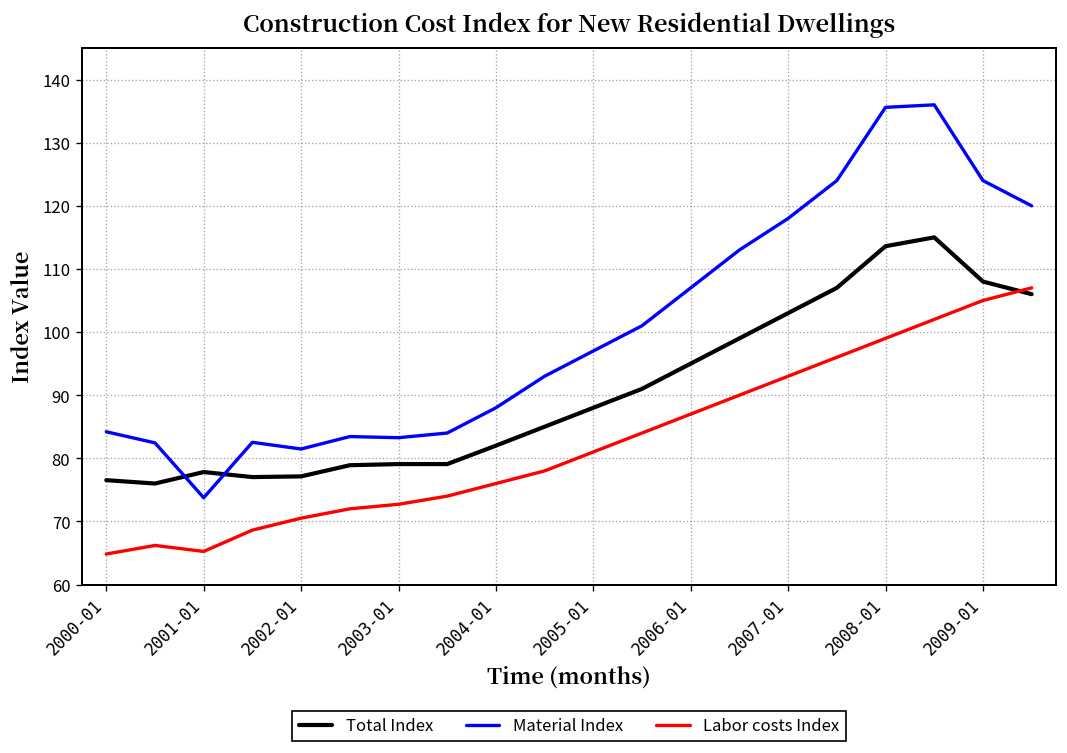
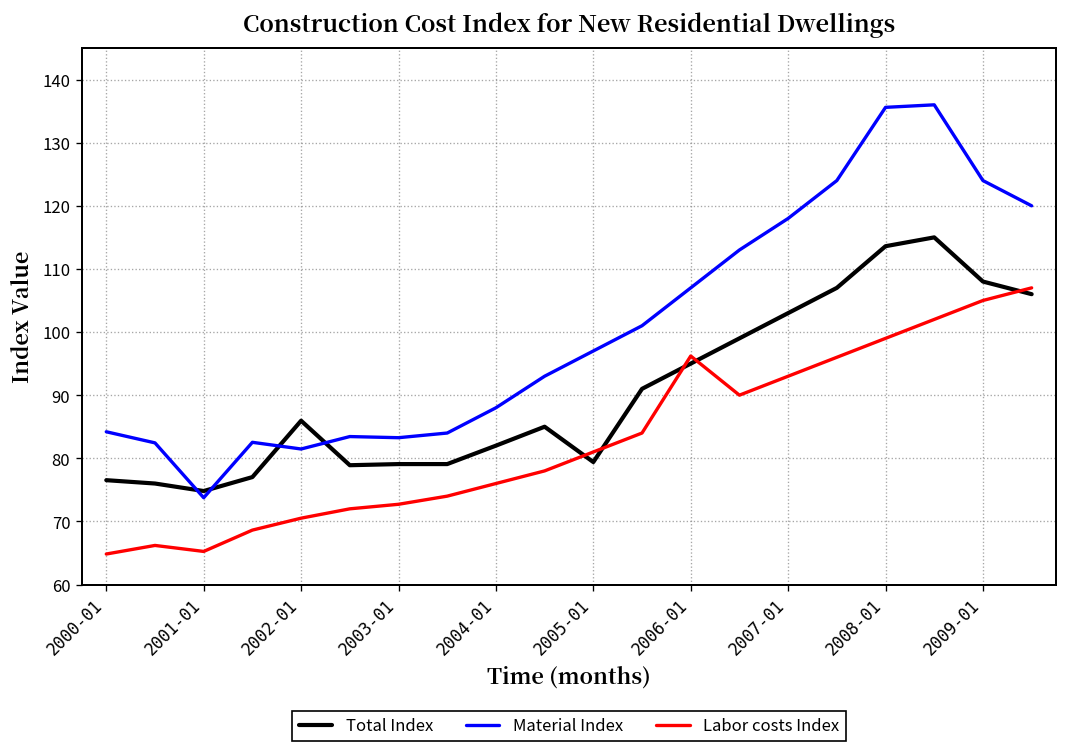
Total Index, 2001-01: 78 -> 75
Total Index, 2002-01: 77 -> 86
Total Index, 2005-01: 88 -> 79
Labor costs Index, 2006-01: 87 -> 96
